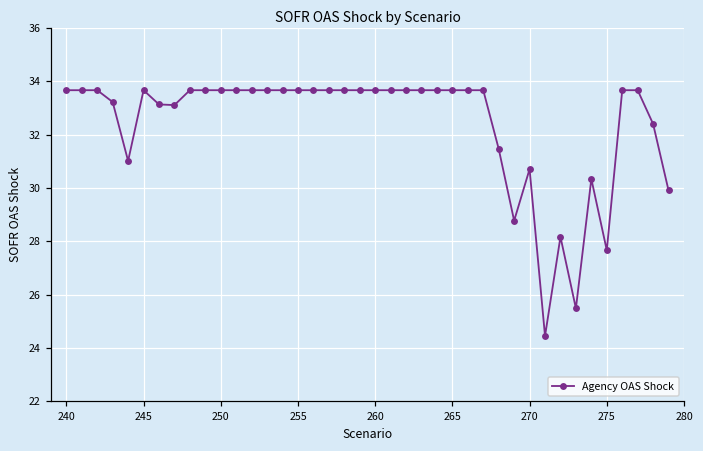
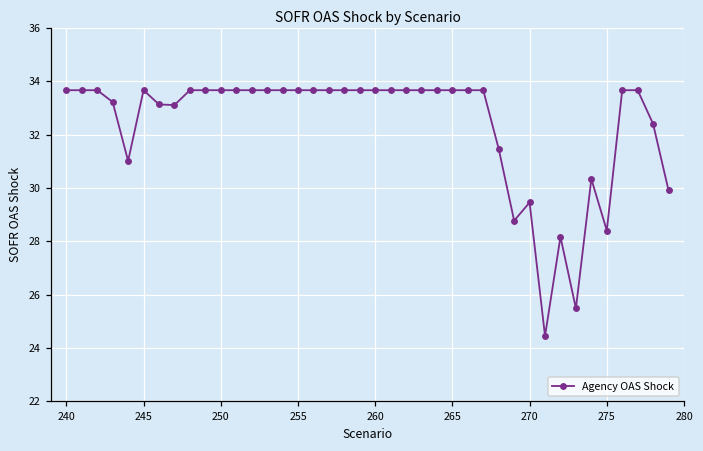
270: 30.7 -> 29.5
275: 27.7 -> 28.4
